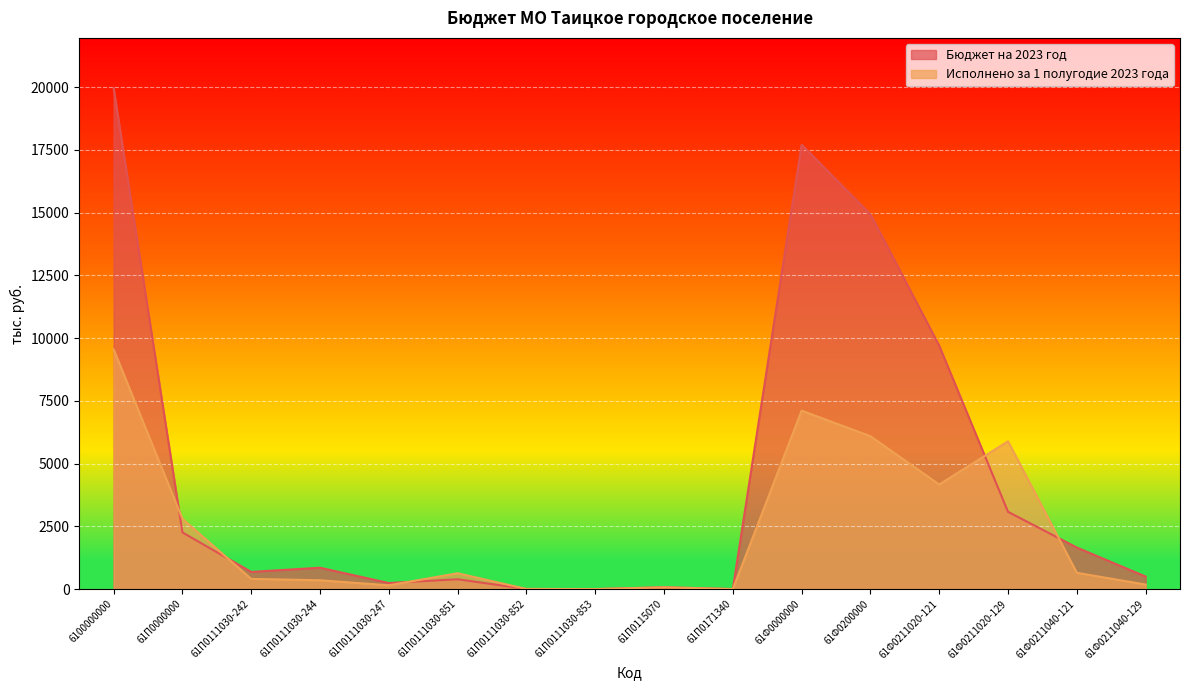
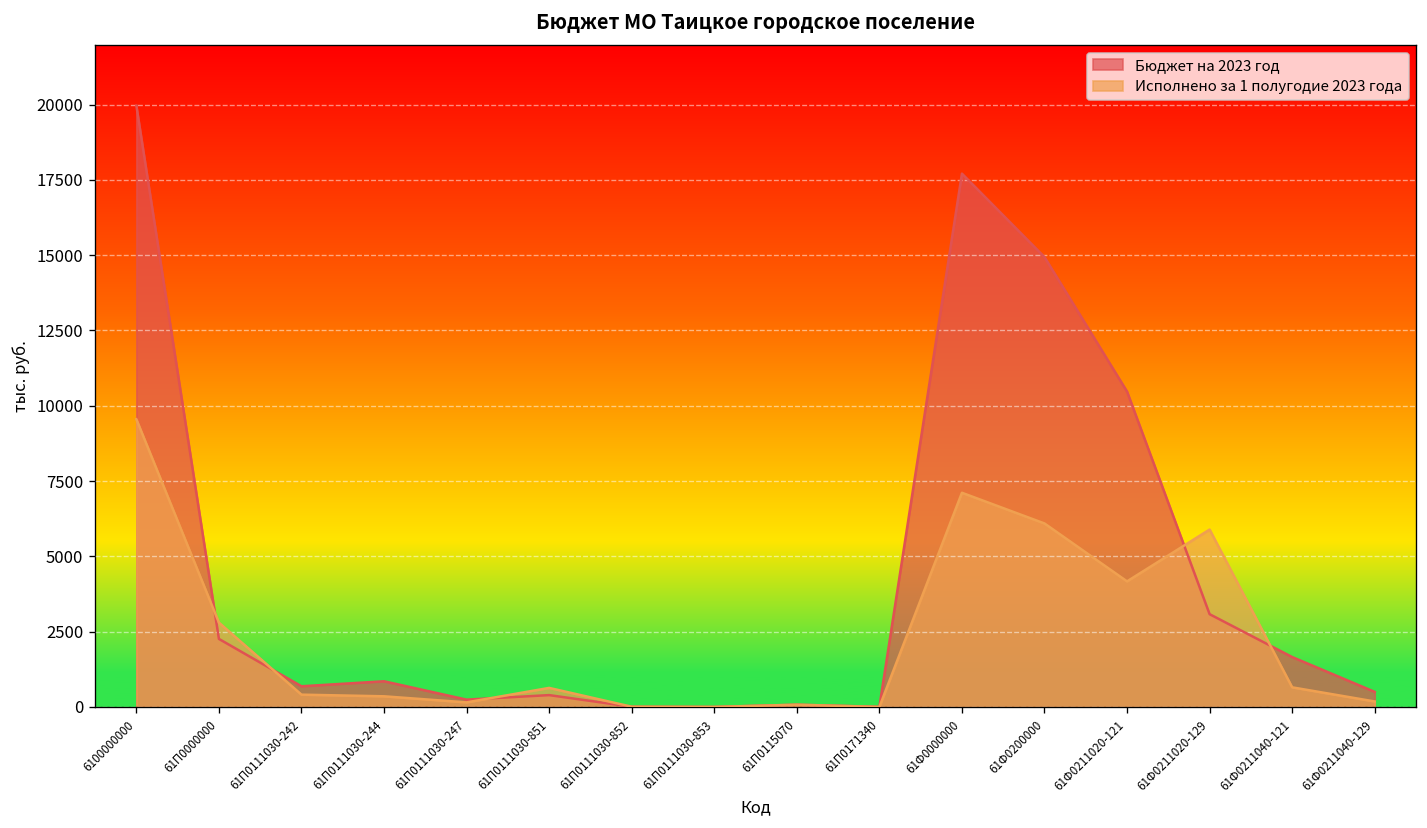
Бюджет на 2023 год, 61Ф0211020-121: 9700 -> 10500
